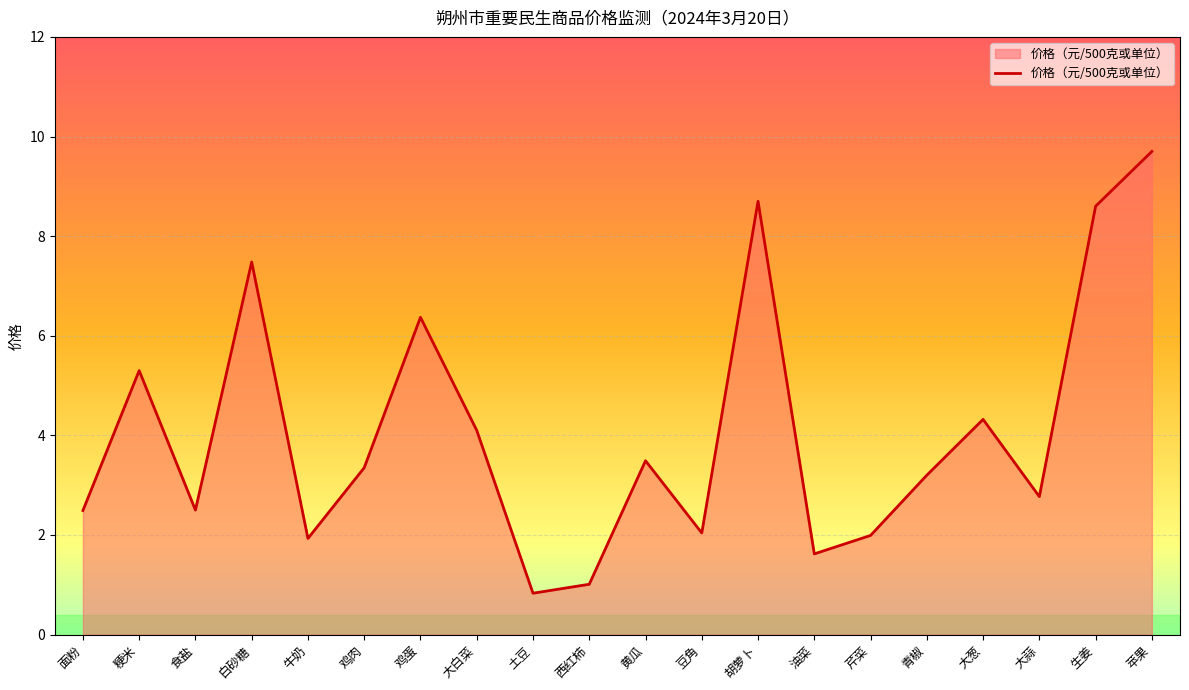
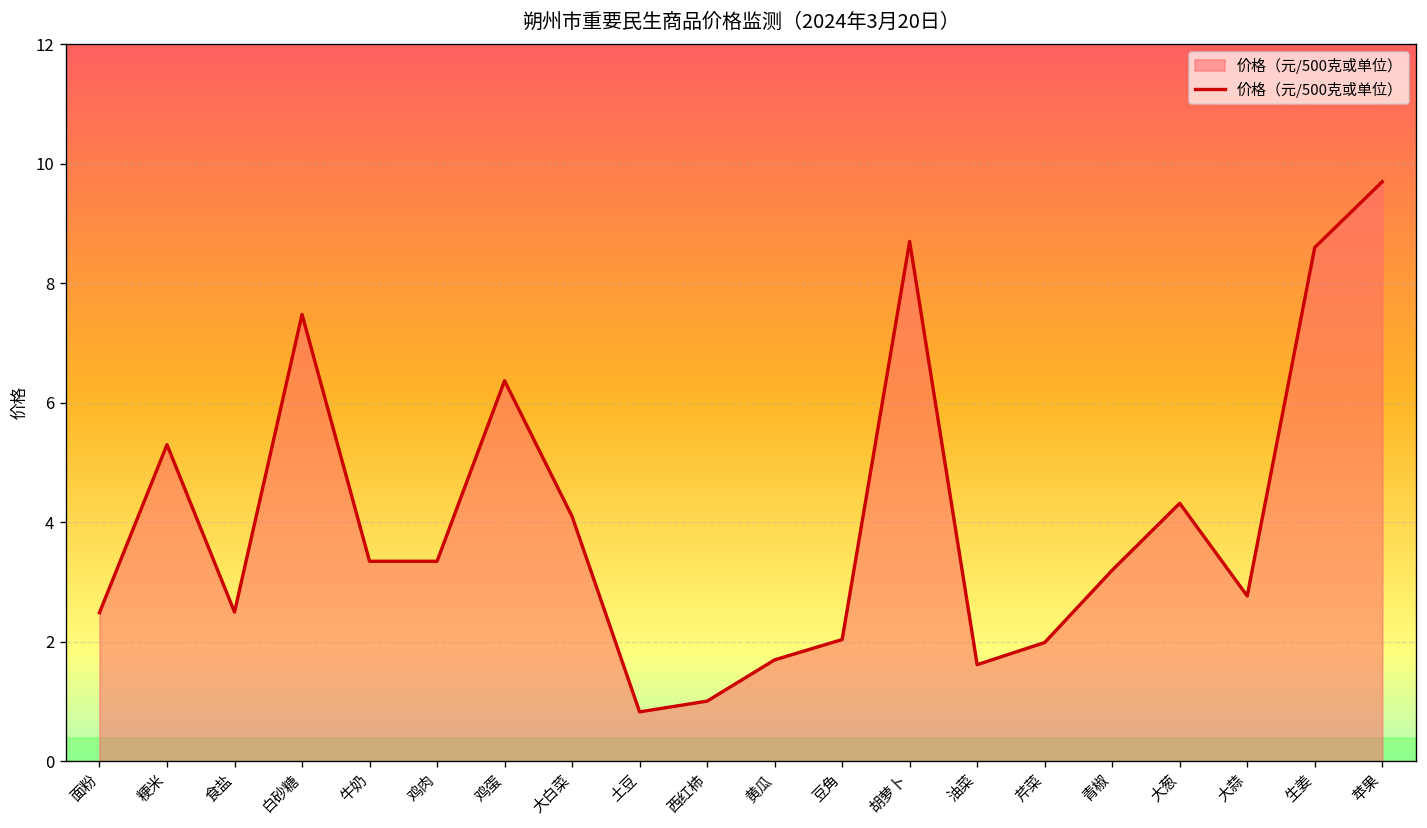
牛奶: 1.9 -> 3.4
黄瓜: 3.5 -> 1.7
